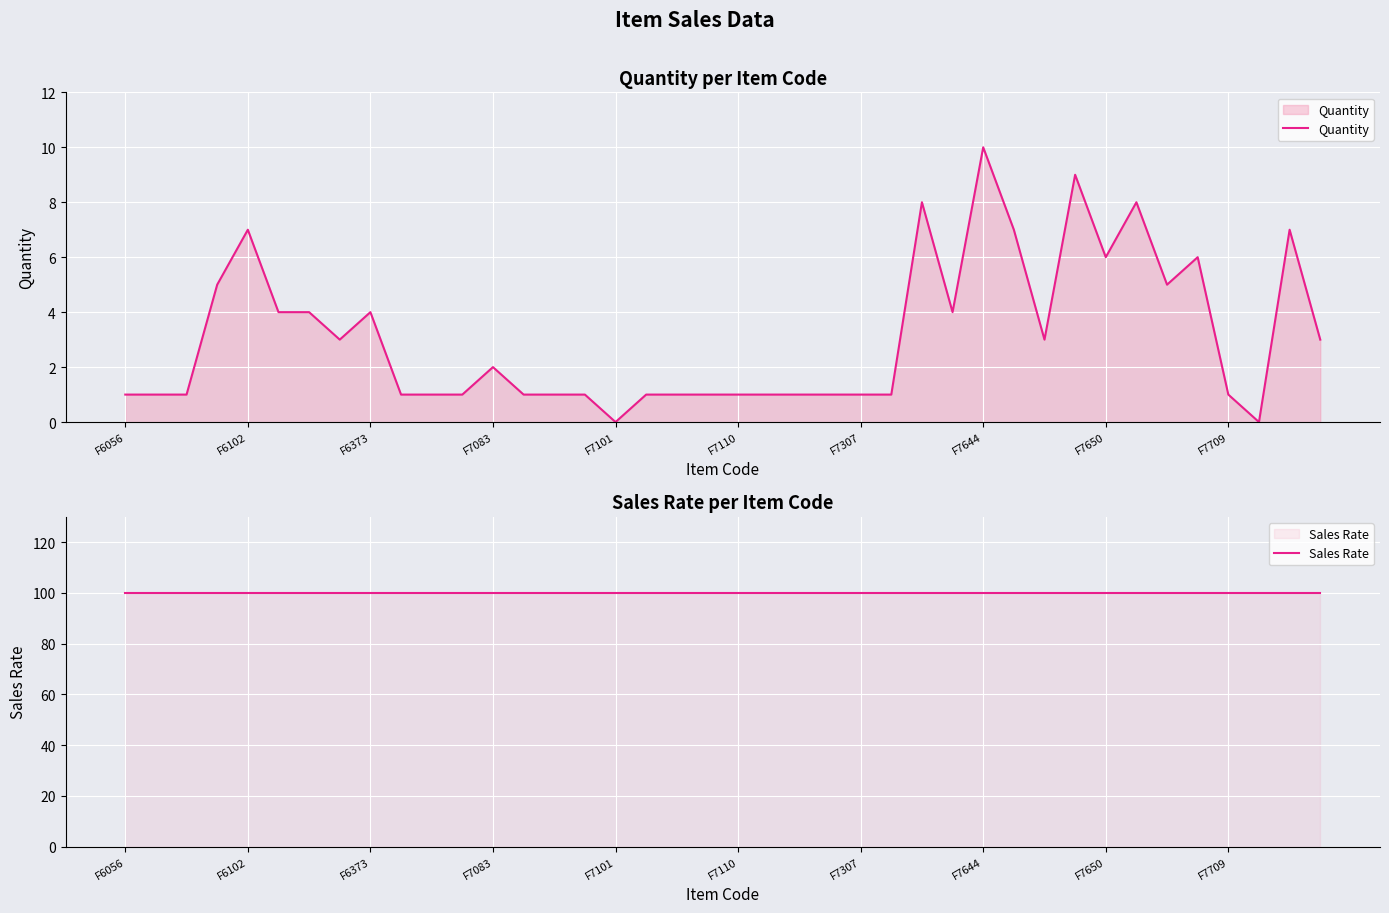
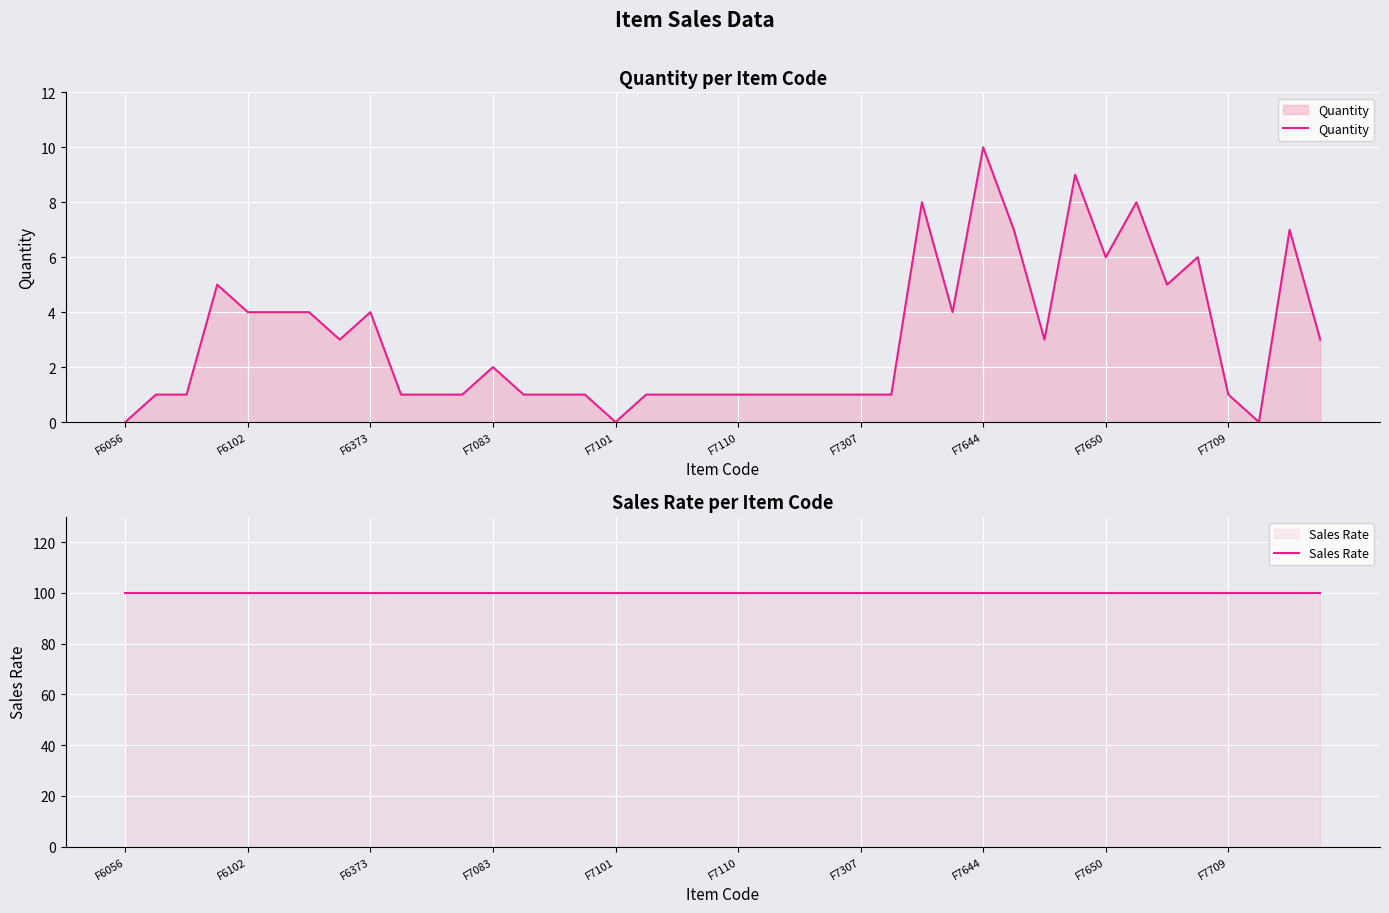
Quantity per Item Code, F6056: 1 -> 0
Quantity per Item Code, F6102: 7 -> 4
